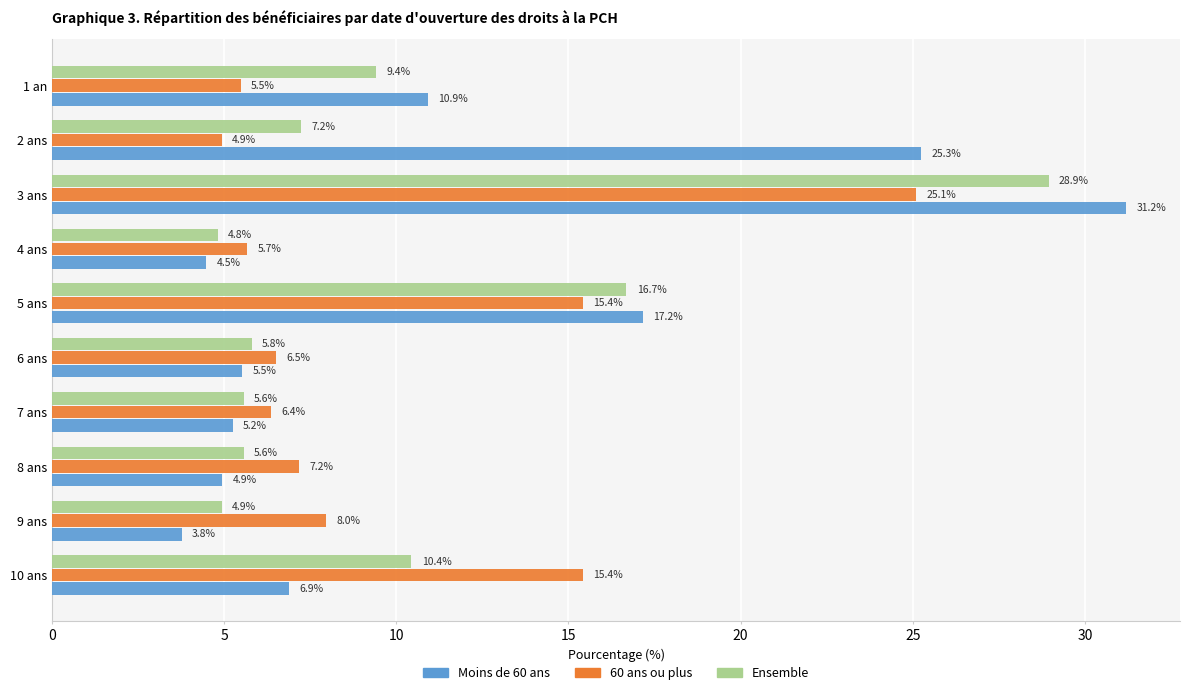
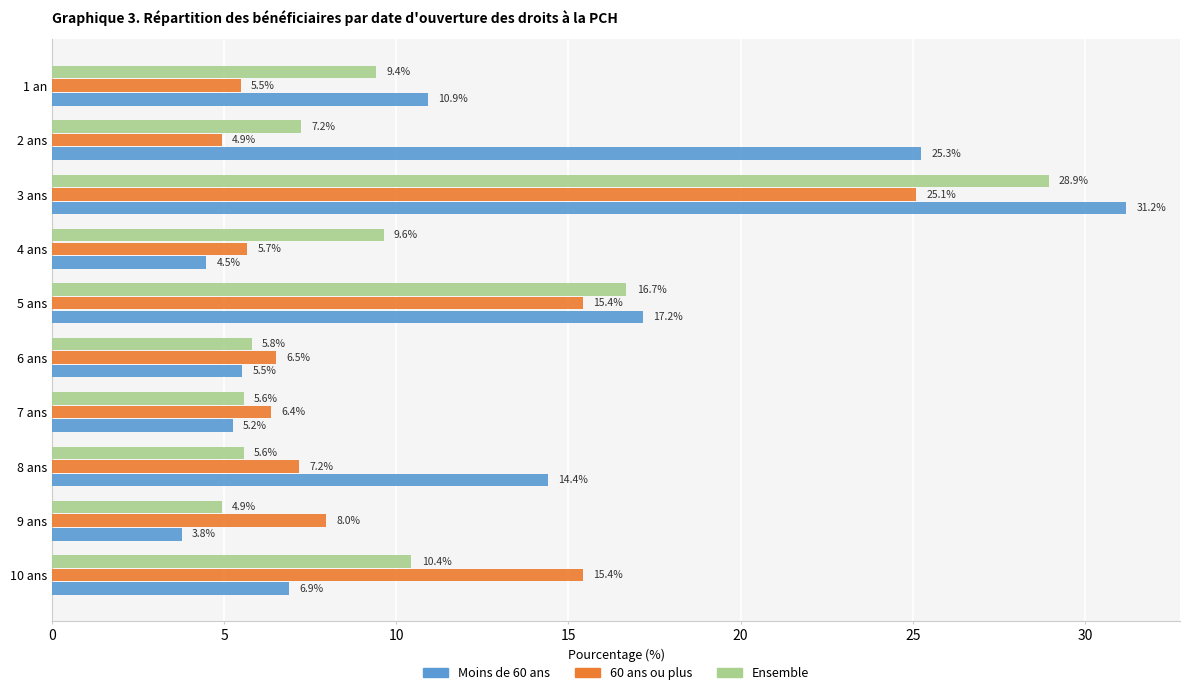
Ensemble, 4 ans: 4.8% -> 9.6%
Moins de 60 ans, 8 ans: 4.9% -> 14.4%
